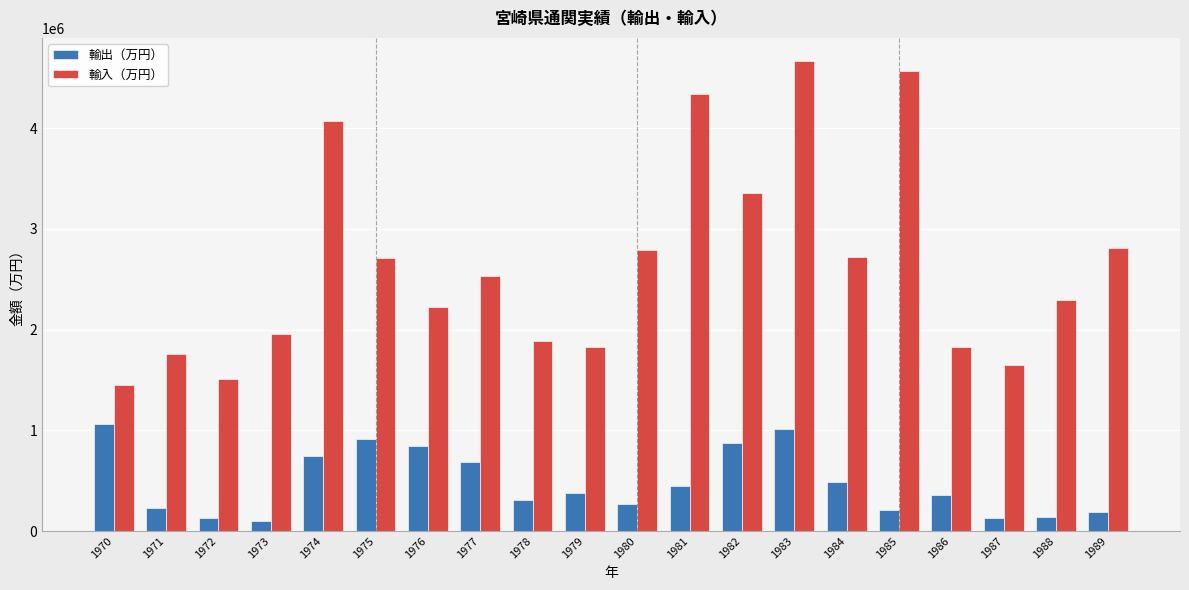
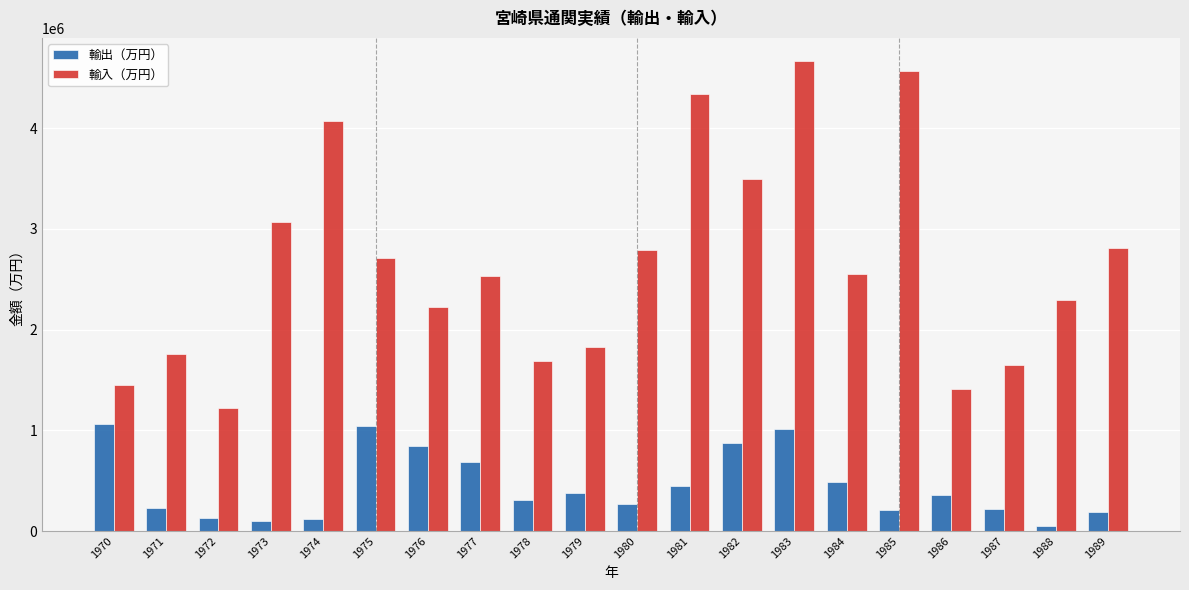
輸入（万円）, 1972: 1510000 -> 1220000
輸入（万円）, 1973: 1960000 -> 3070000
輸出（万円）, 1974: 750000 -> 120000
輸出（万円）, 1975: 920000 -> 1040000
輸入（万円）, 1978: 1890000 -> 1690000
輸入（万円）, 1982: 3360000 -> 3490000
輸入（万円）, 1984: 2720000 -> 2550000
輸入（万円）, 1986: 1830000 -> 1410000
輸出（万円）, 1987: 130000 -> 220000
輸出（万円）, 1988: 140000 -> 50000
